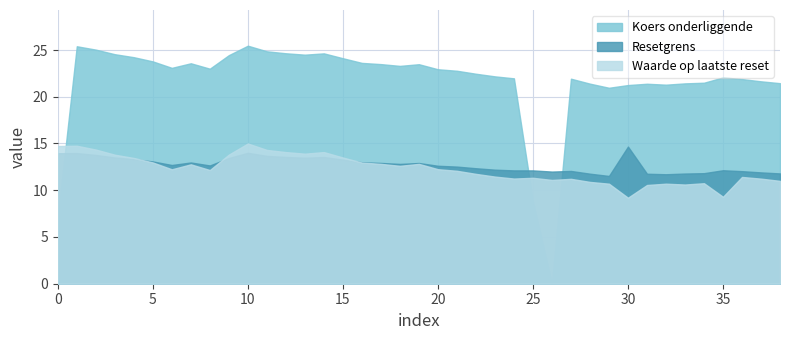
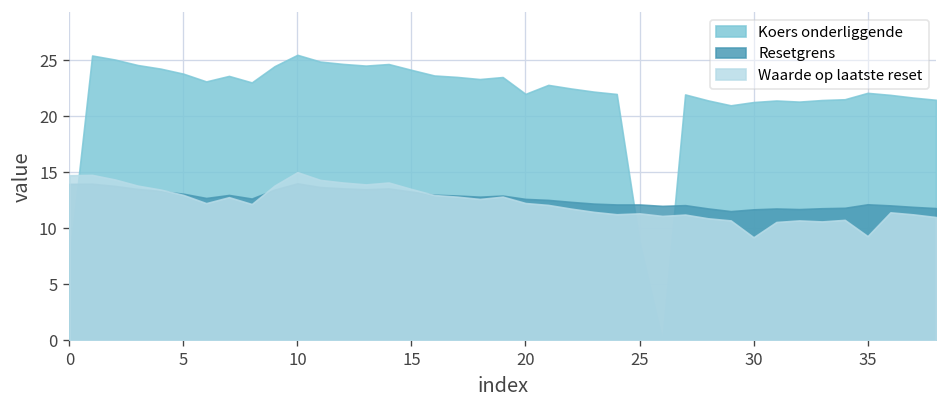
Koers onderliggende, 20: 23 -> 22
Resetgrens, 30: 15 -> 12
